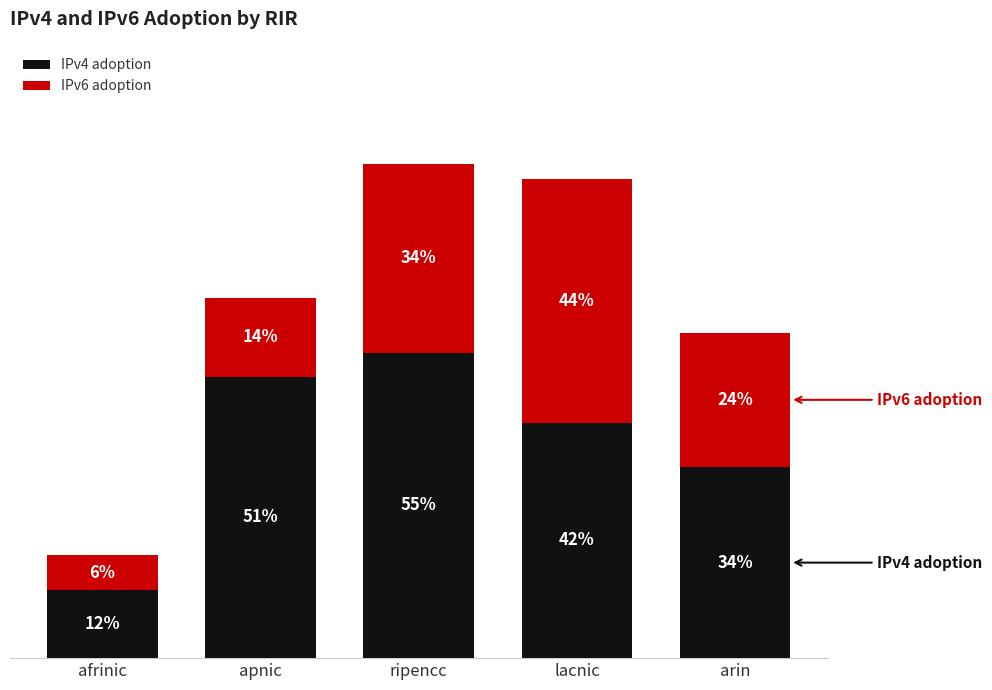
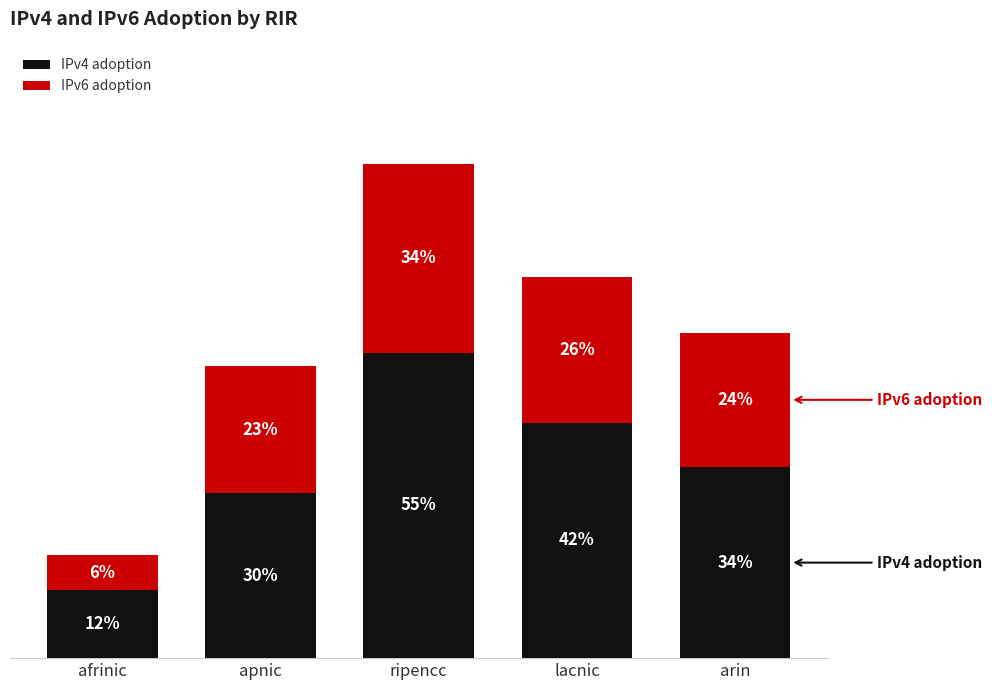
IPv4 adoption, apnic: 51% -> 30%
IPv6 adoption, apnic: 14% -> 23%
IPv6 adoption, lacnic: 44% -> 26%
